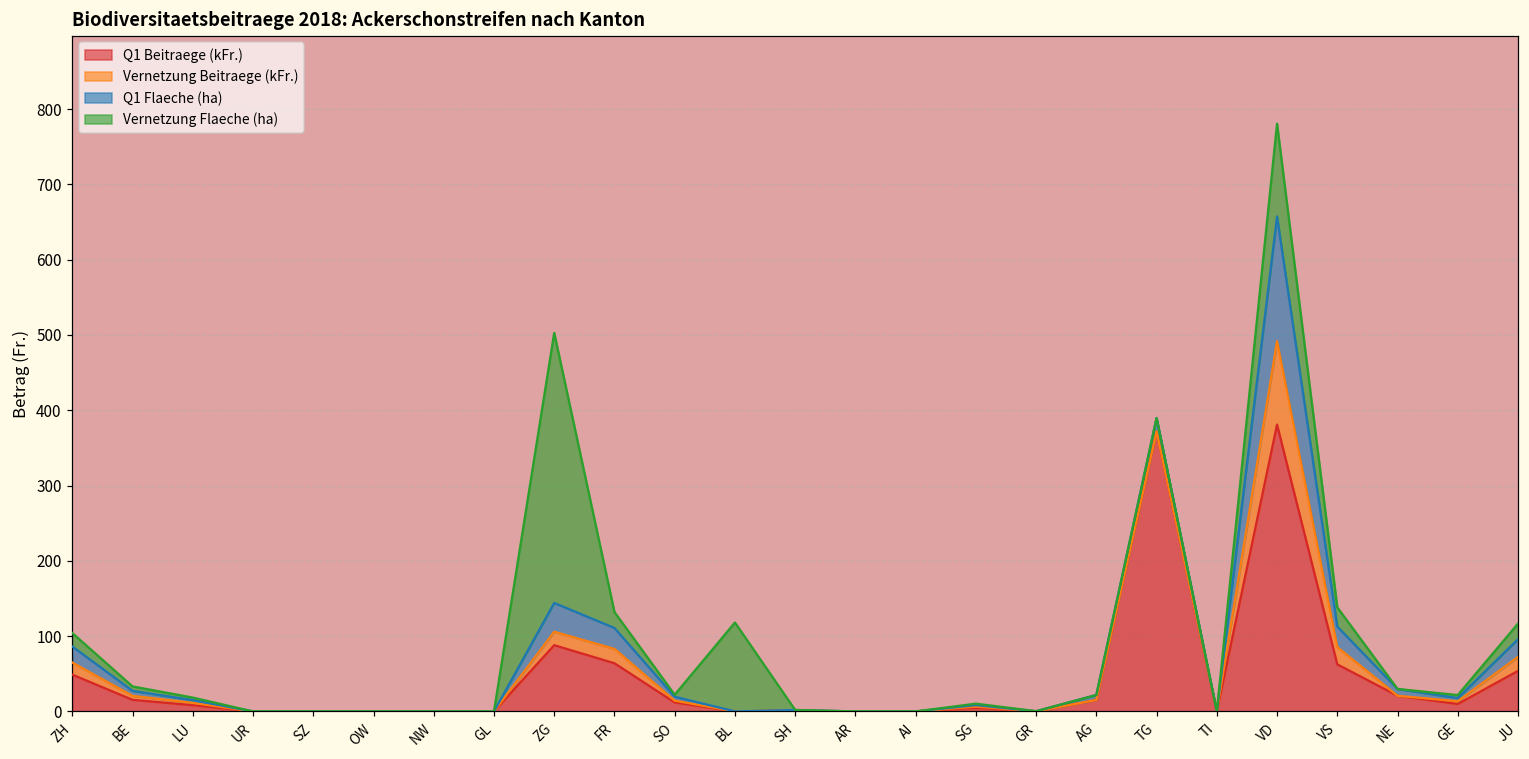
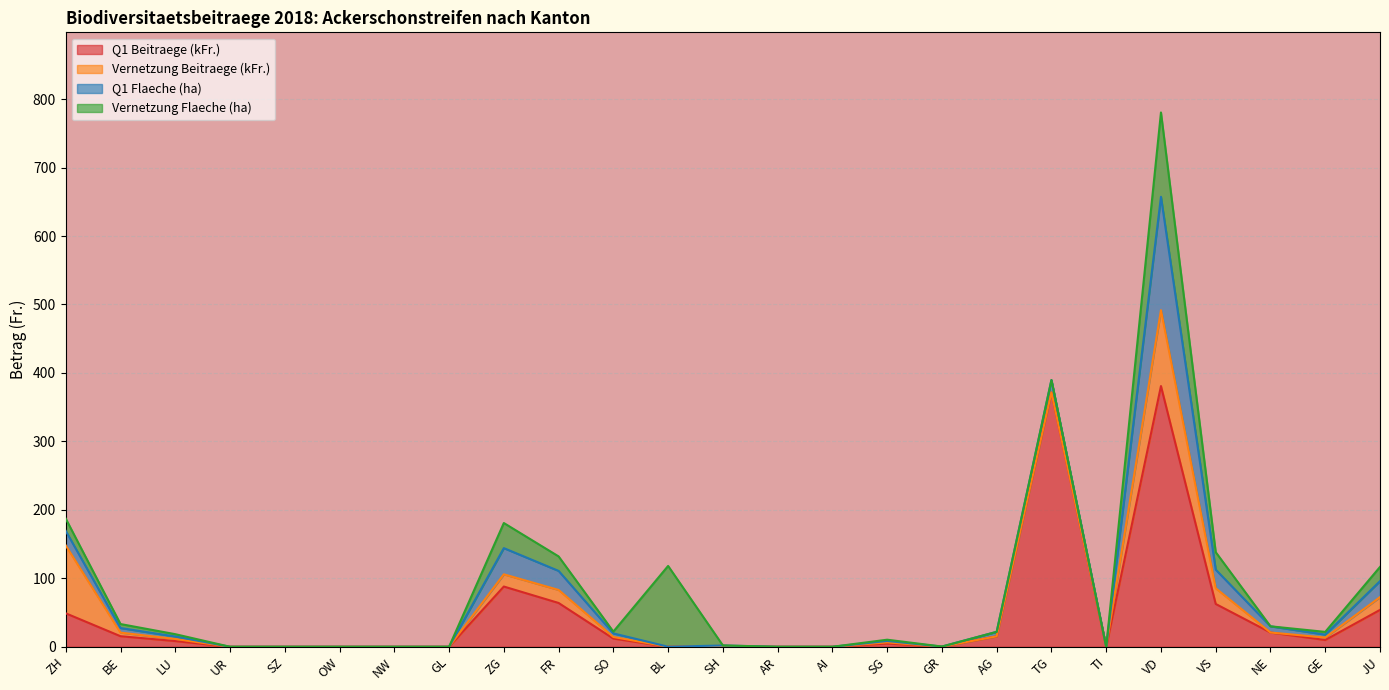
Vernetzung Beitraege (kFr.), ZH: 20 -> 100
Vernetzung Flaeche (ha), ZG: 360 -> 40
